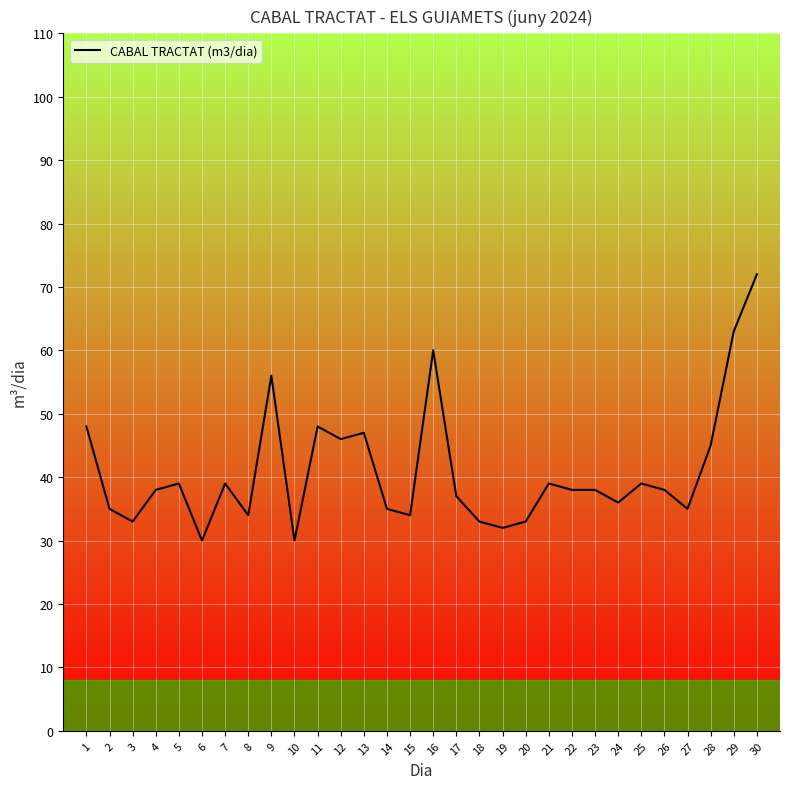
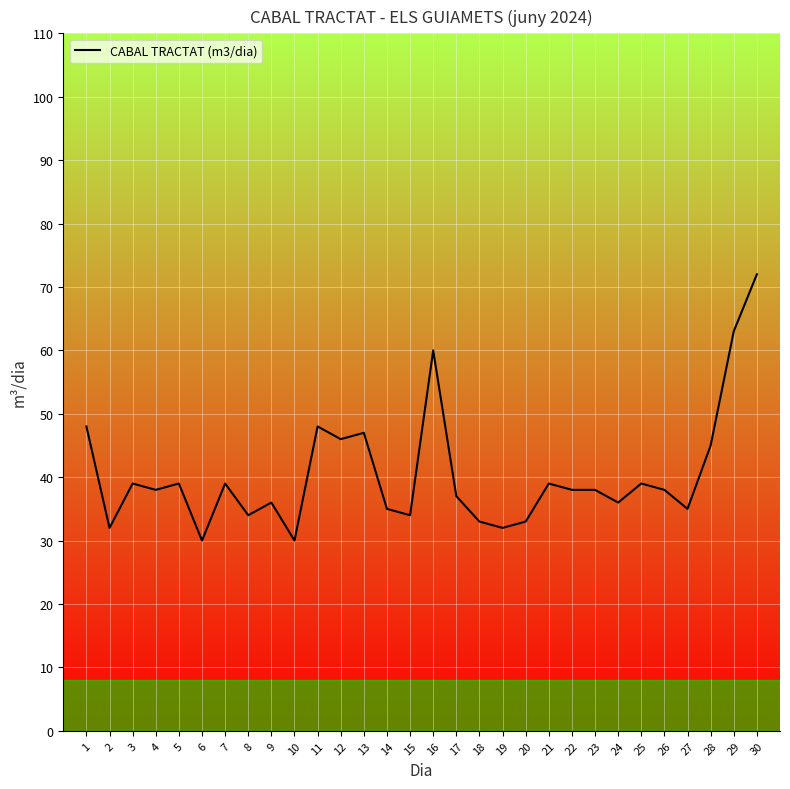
2: 35 -> 32
3: 33 -> 39
9: 56 -> 36
